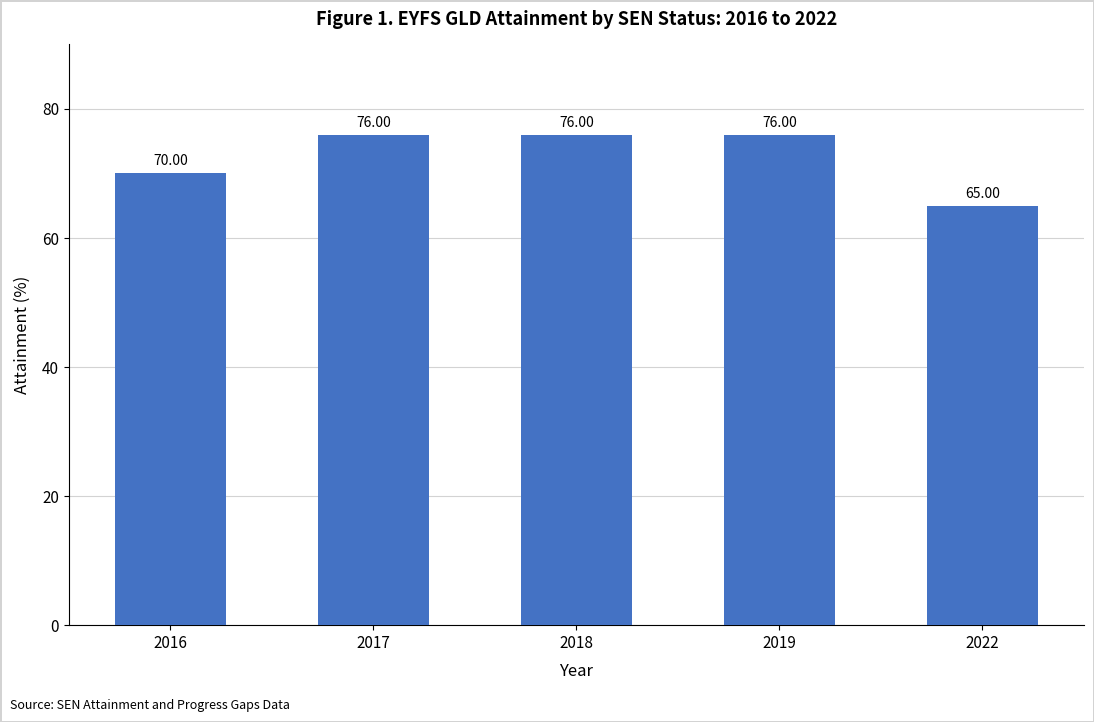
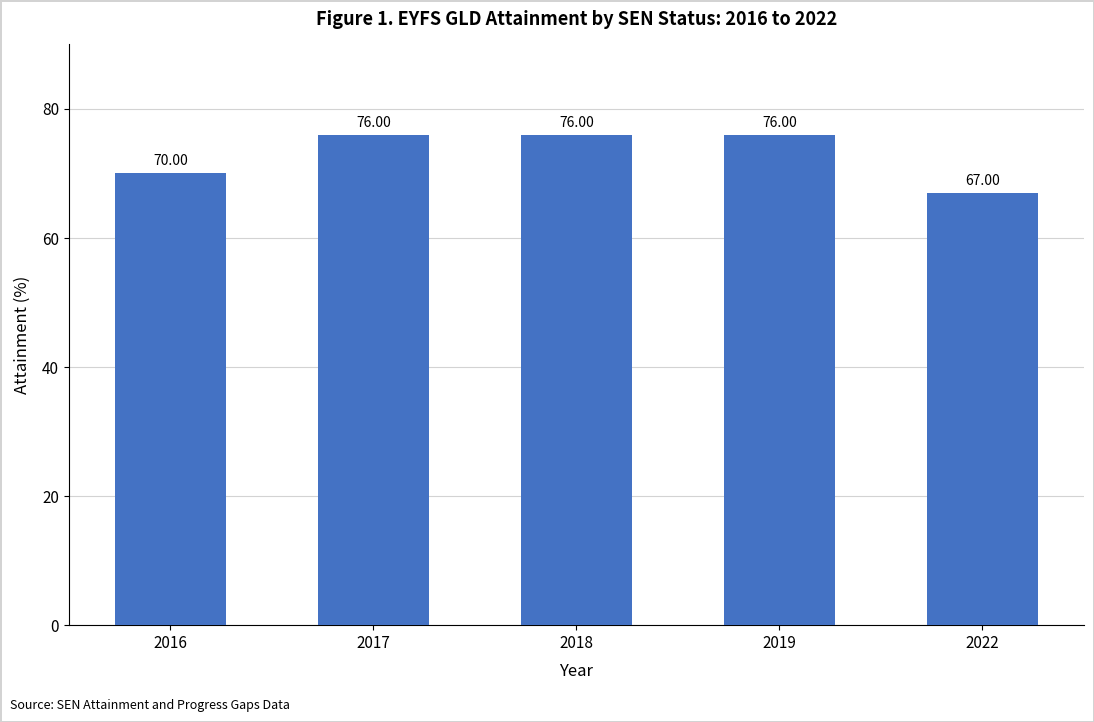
2022: 65.00 -> 67.00
